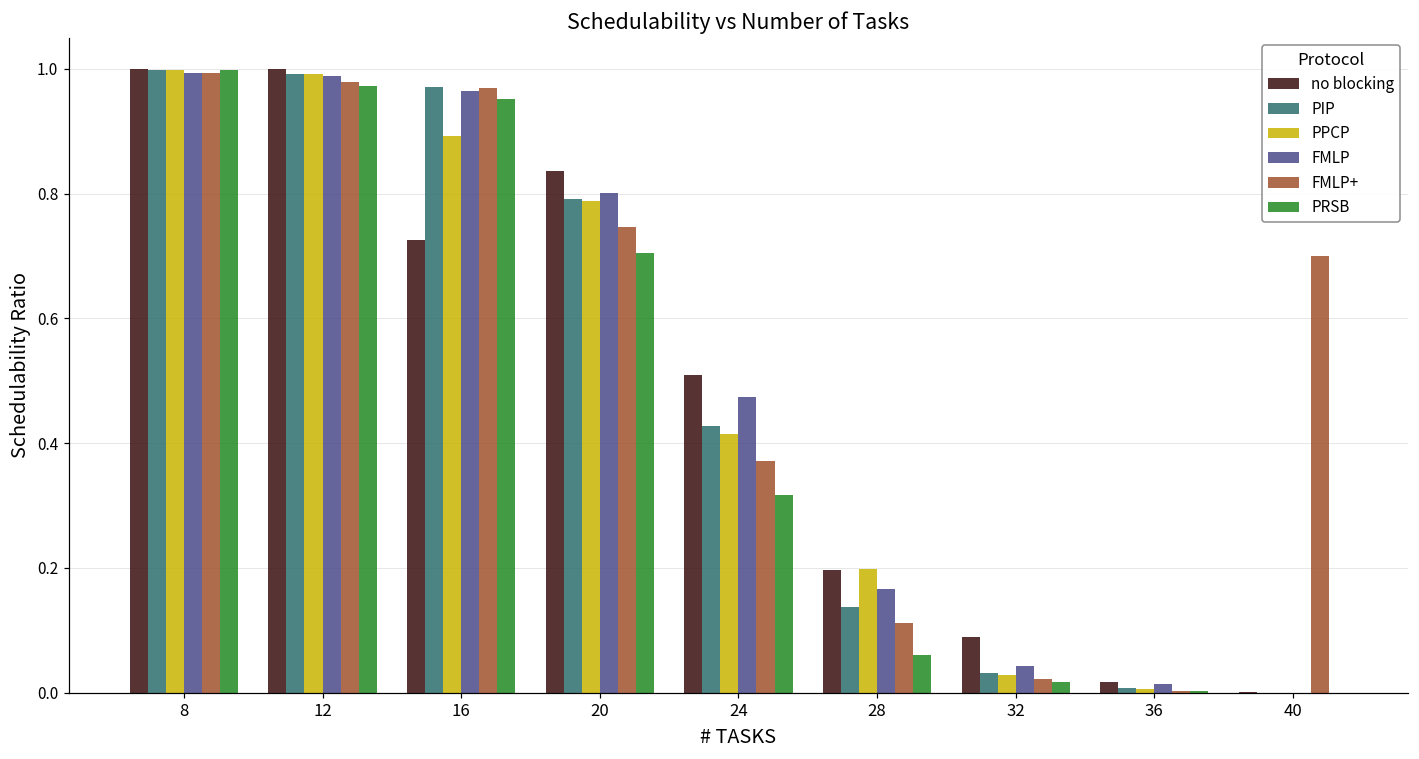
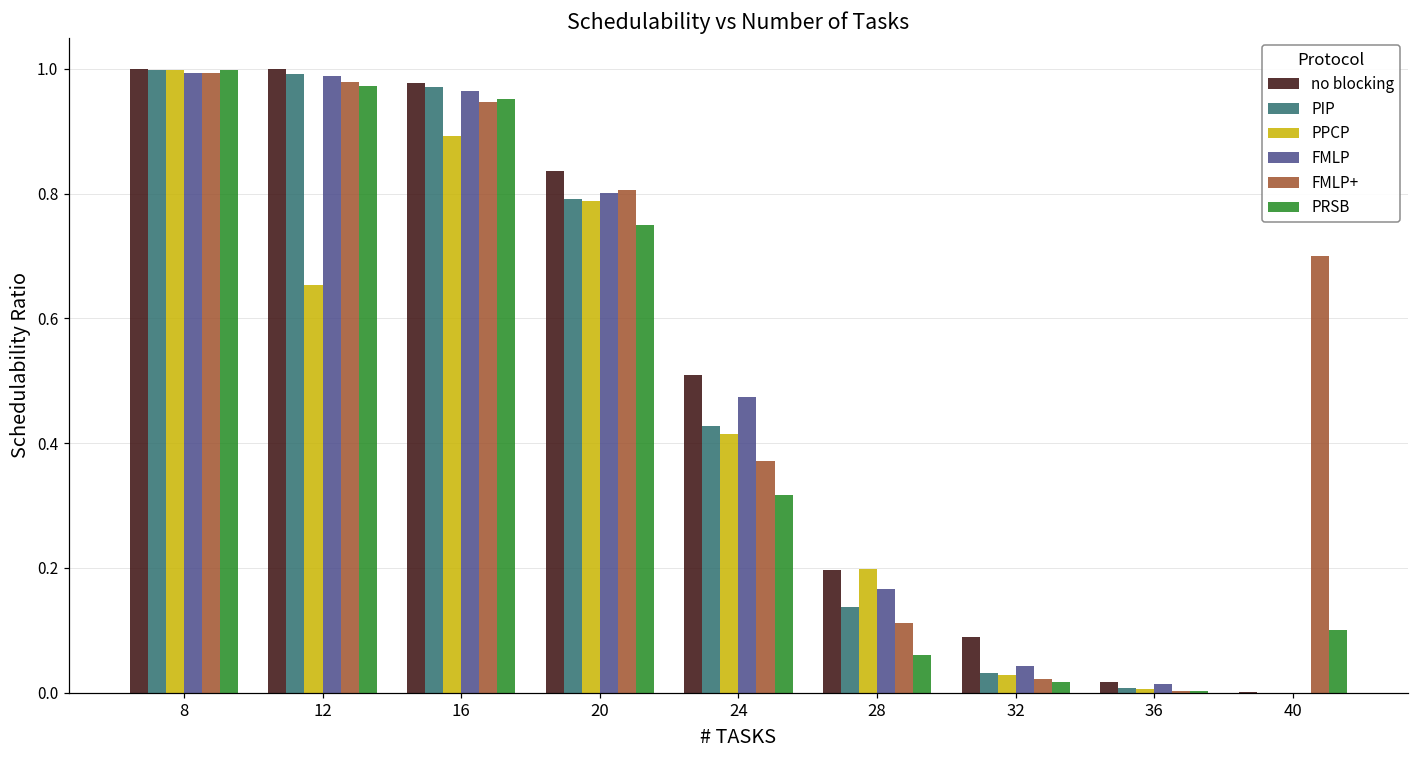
PPCP, 12: 0.99 -> 0.65
no blocking, 16: 0.73 -> 0.98
FMLP+, 16: 0.97 -> 0.95
FMLP+, 20: 0.75 -> 0.81
PRSB, 20: 0.70 -> 0.75
PRSB, 40: 0.0 -> 0.1
